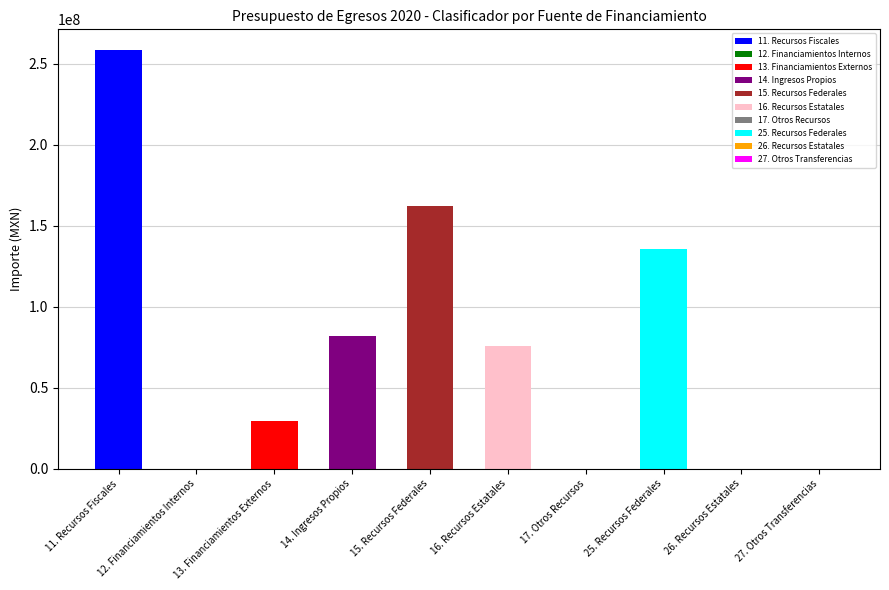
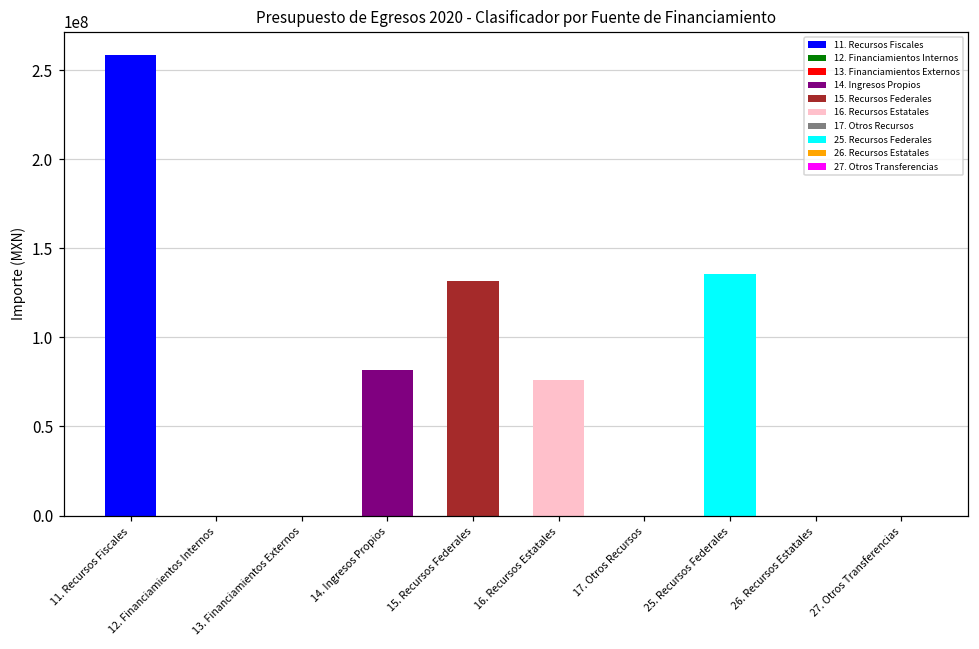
13. Financiamientos Externos: 30000000 -> 0
15. Recursos Federales: 162000000 -> 131000000
